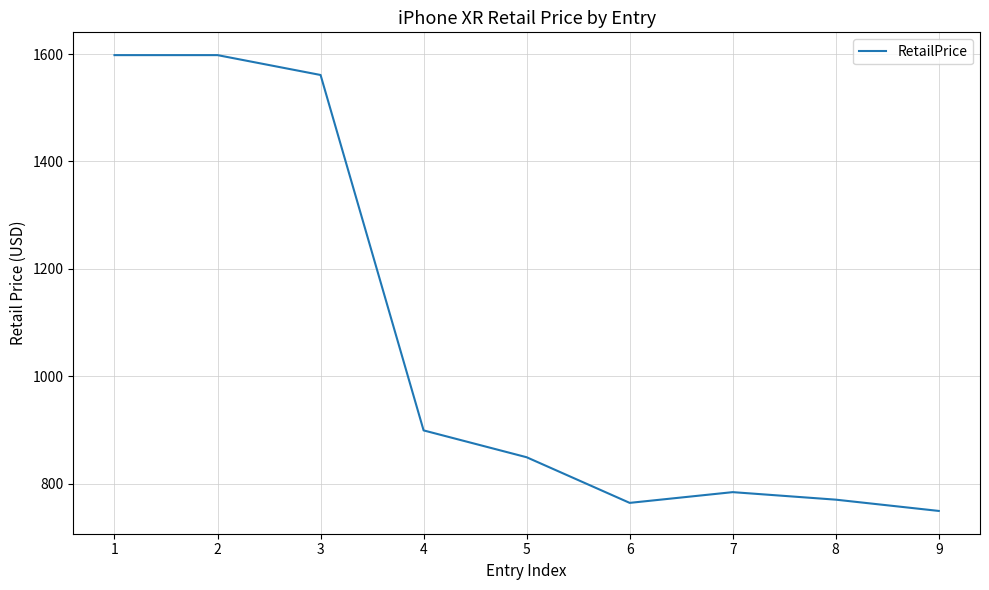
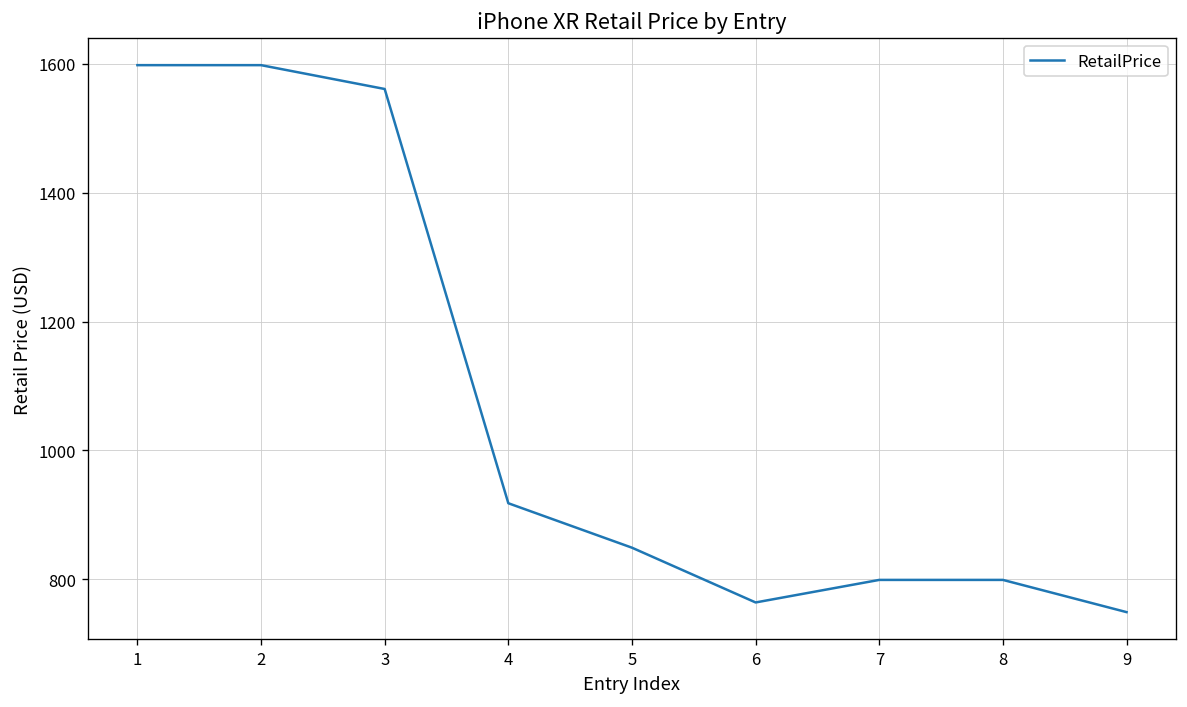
4: 900 -> 920
7: 780 -> 800
8: 770 -> 800
